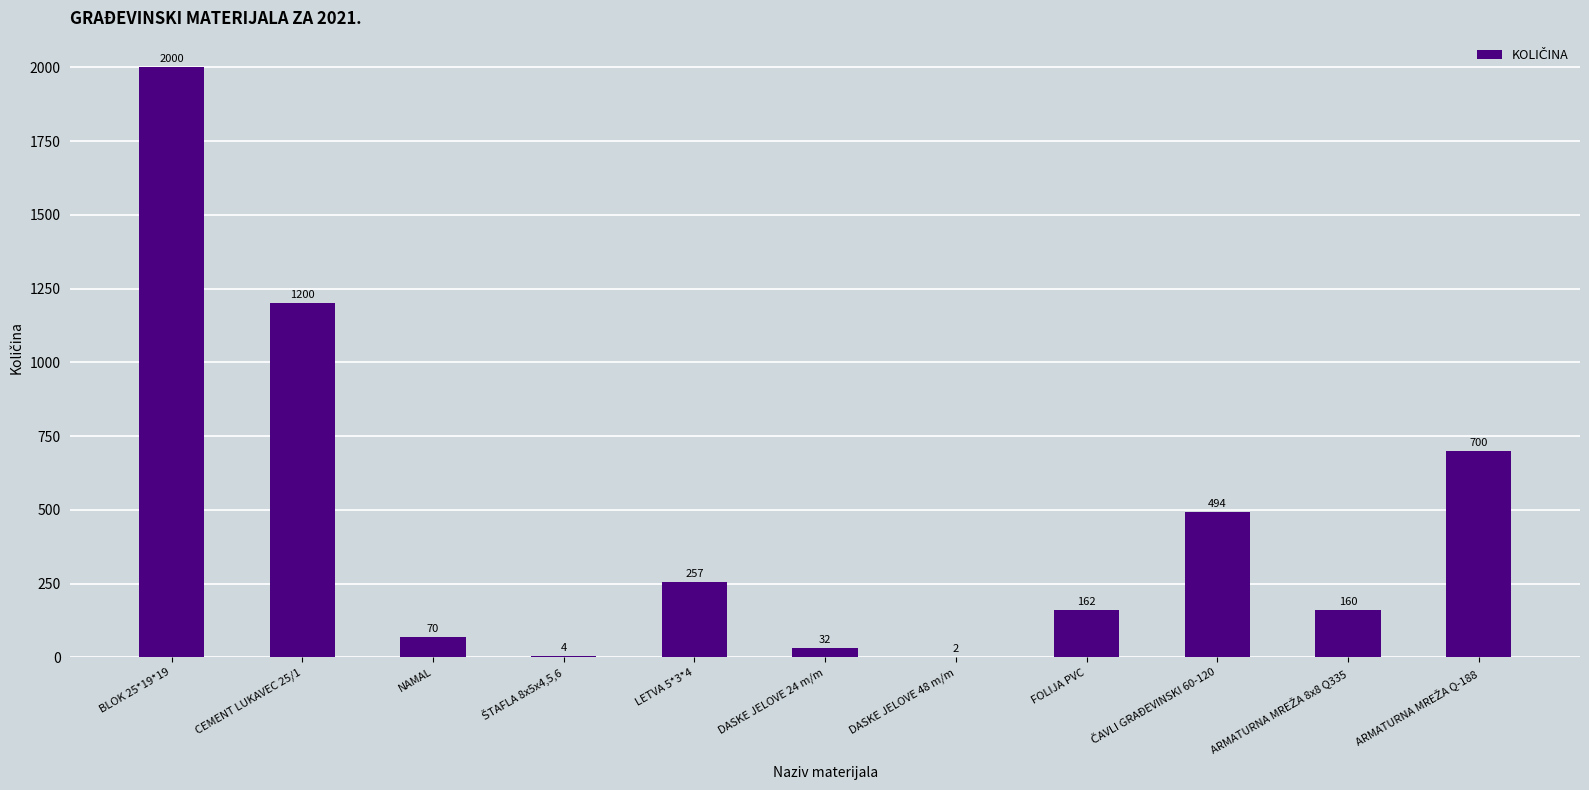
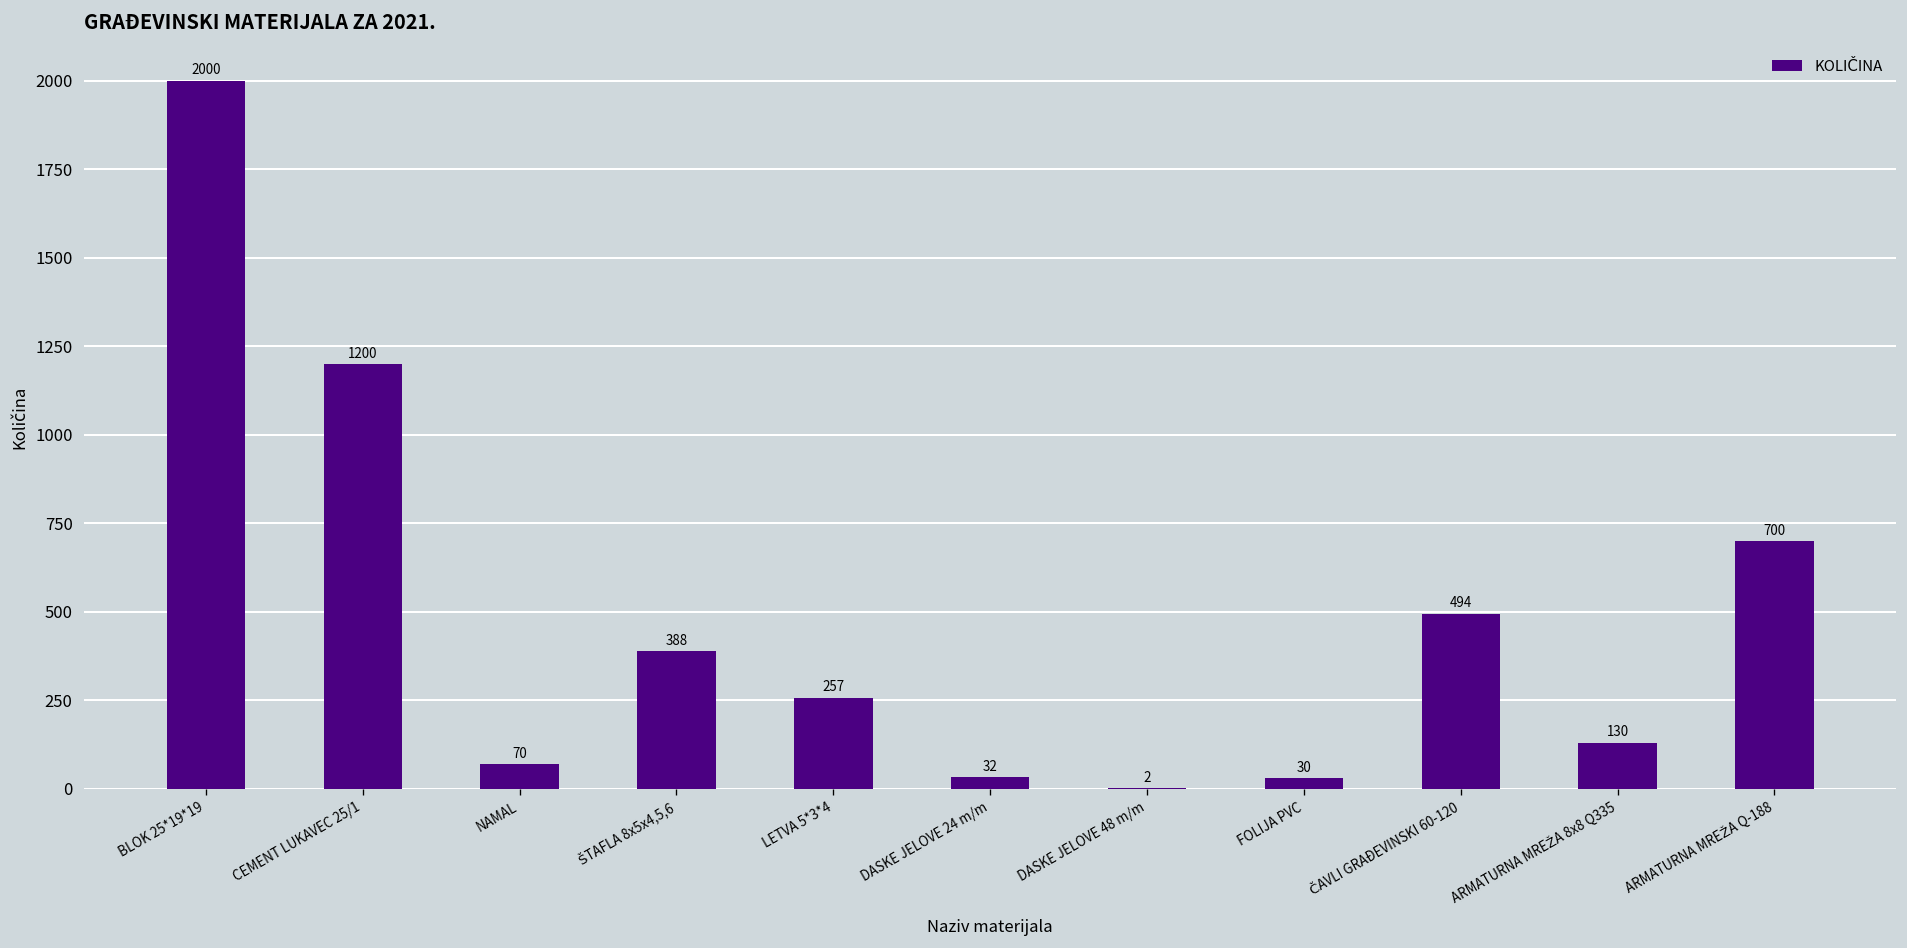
ŠTAFLA 8x5x4,5,6: 4 -> 388
FOLIJA PVC: 162 -> 30
ARMATURNA MREŽA 8x8 Q335: 160 -> 130
